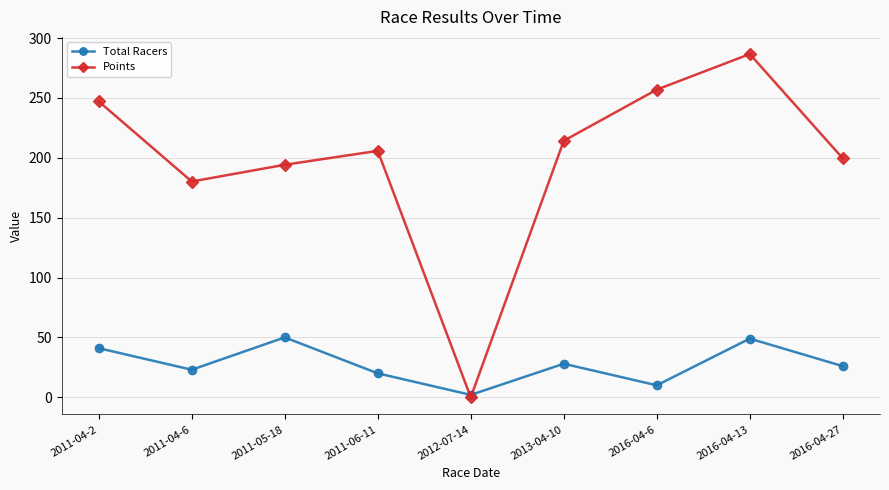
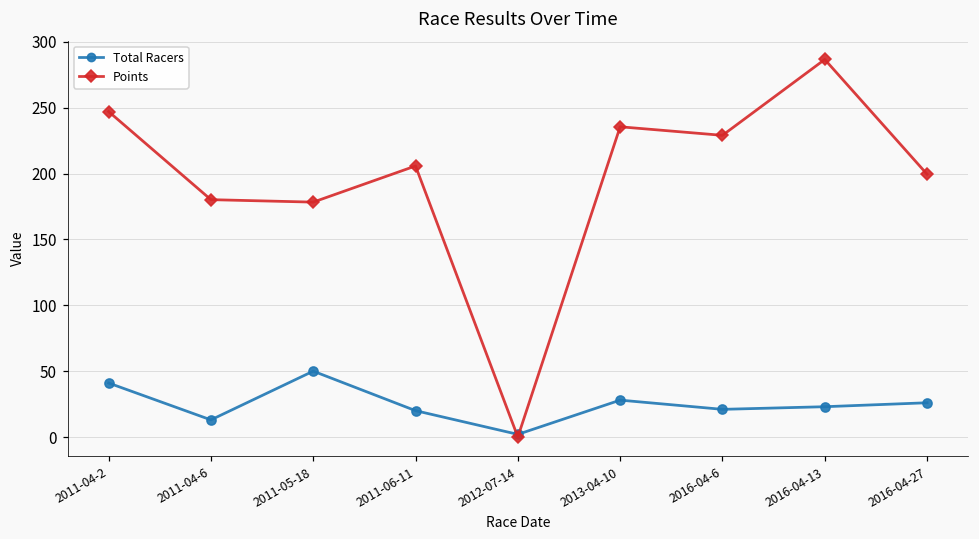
Total Racers, 2011-04-6: 23 -> 13
Points, 2011-05-18: 194 -> 178
Points, 2013-04-10: 214 -> 236
Total Racers, 2016-04-6: 10 -> 21
Points, 2016-04-6: 257 -> 229
Total Racers, 2016-04-13: 49 -> 23
